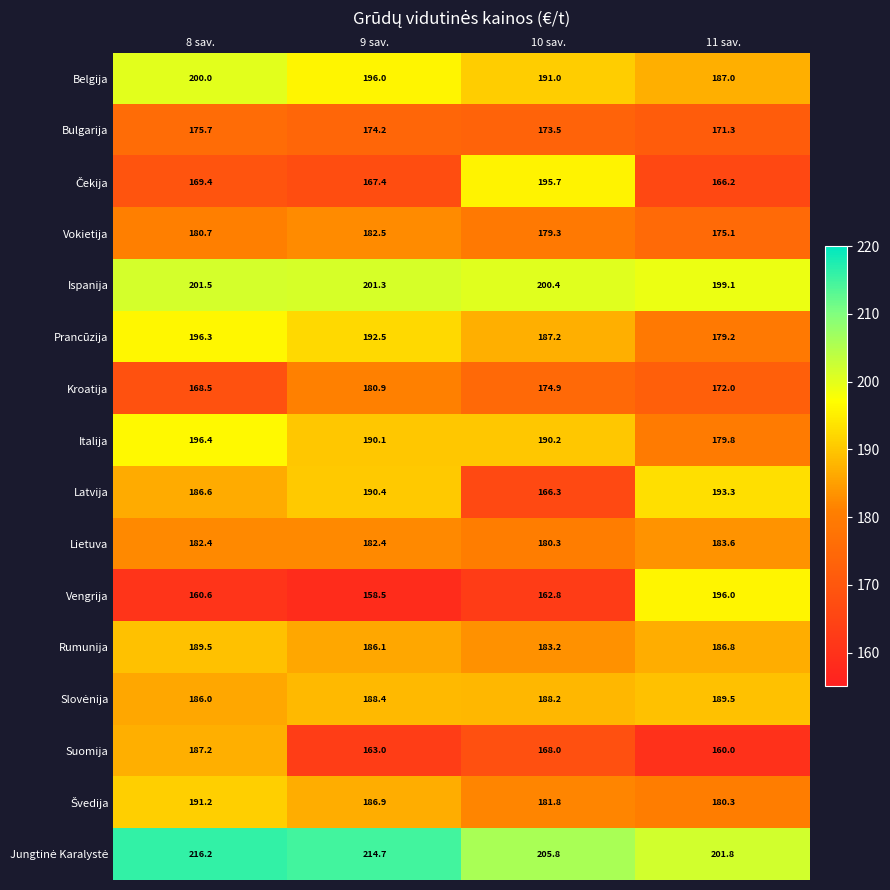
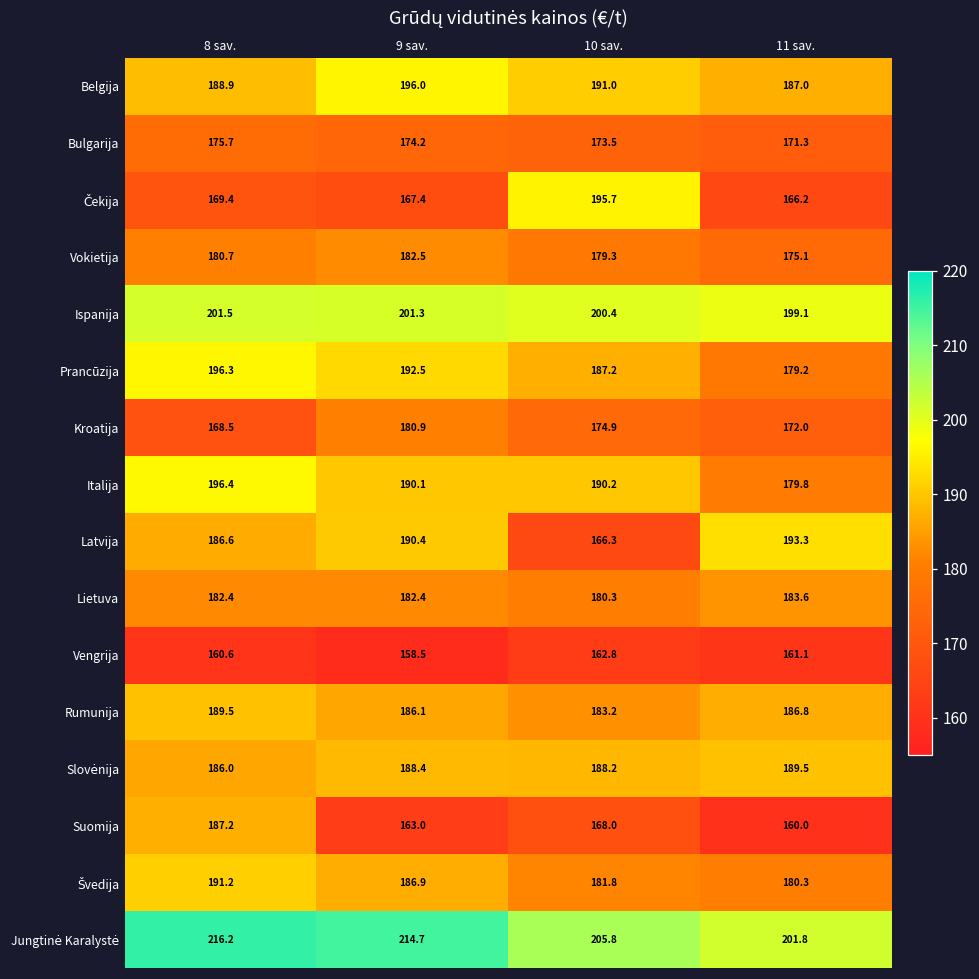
Belgija, 8 sav.: 200.0 -> 188.9
Vengrija, 11 sav.: 196.0 -> 161.1
